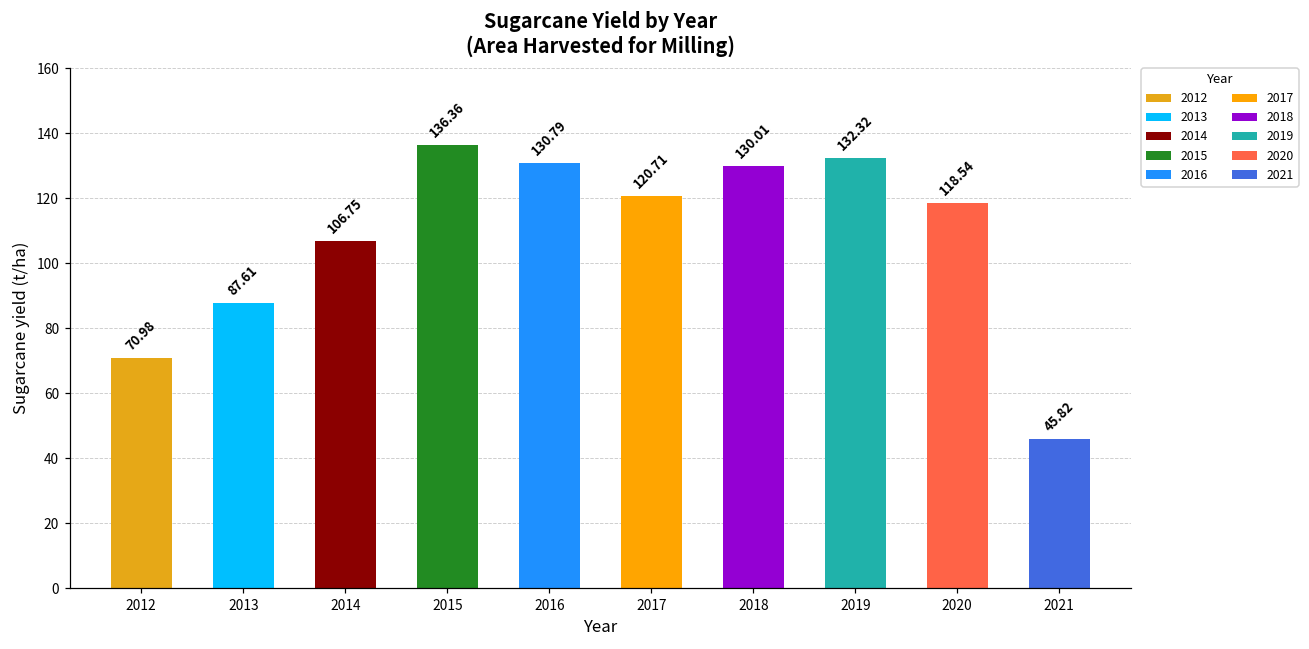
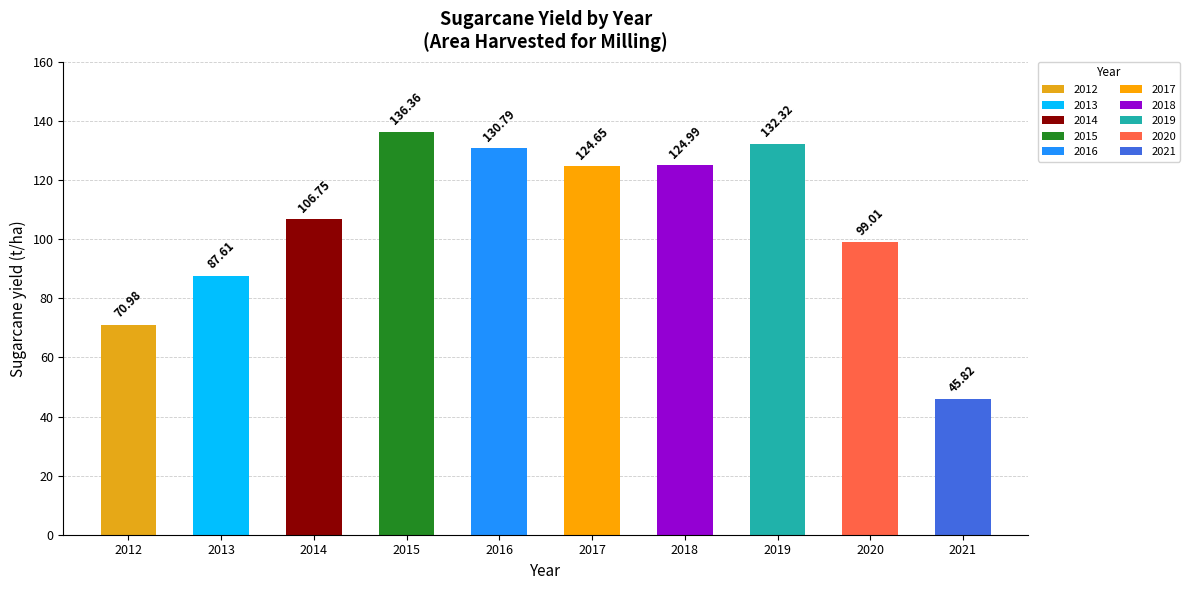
2017: 120.71 -> 124.65
2018: 130.01 -> 124.99
2020: 118.54 -> 99.01
